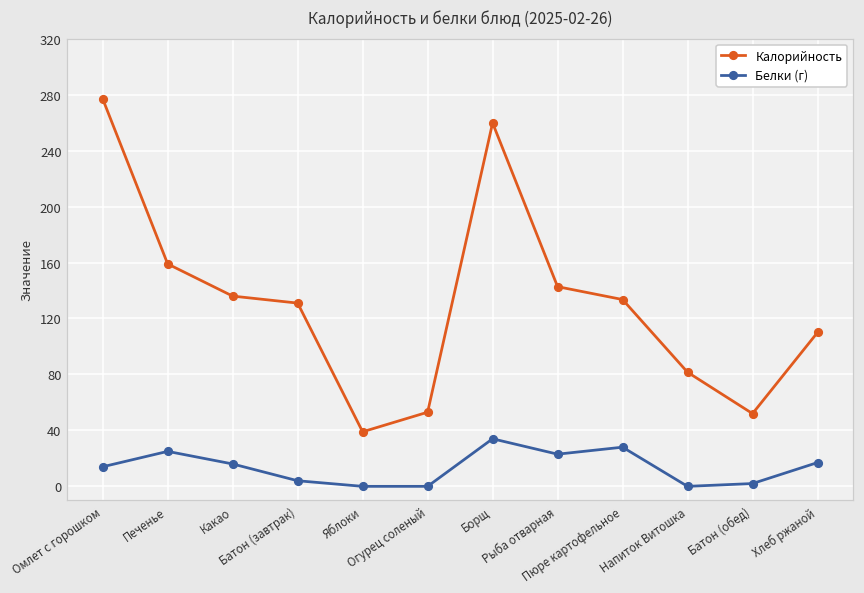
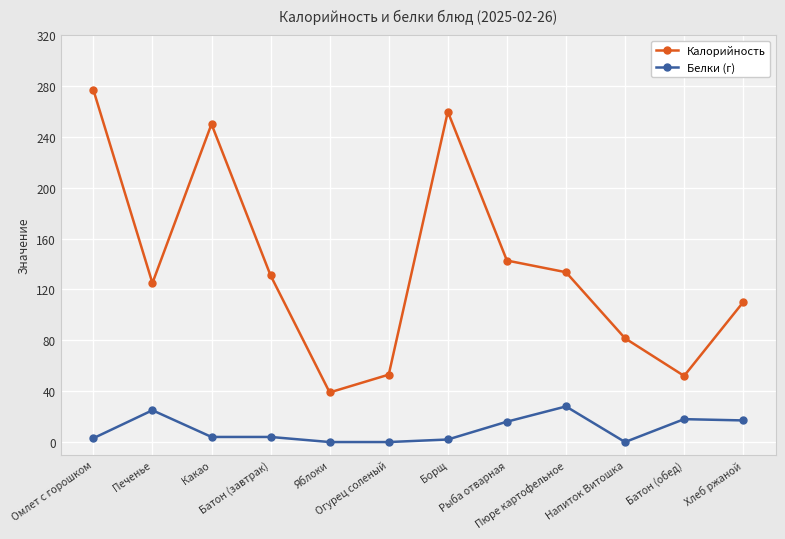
Белки (г), Омлет с горошком: 14 -> 3
Калорийность, Печенье: 159 -> 125
Калорийность, Какао: 136 -> 250
Белки (г), Какао: 16 -> 4
Белки (г), Борщ: 34 -> 2
Белки (г), Рыба отварная: 23 -> 16
Белки (г), Батон (обед): 2 -> 18
